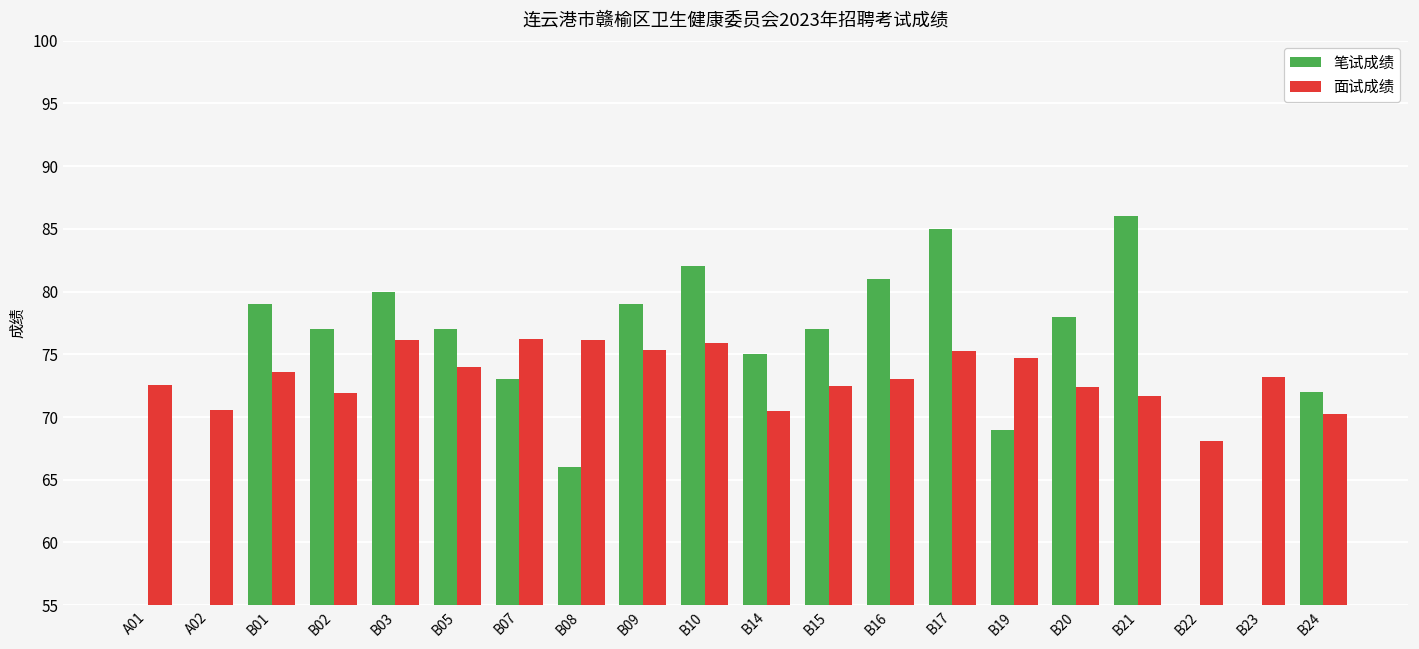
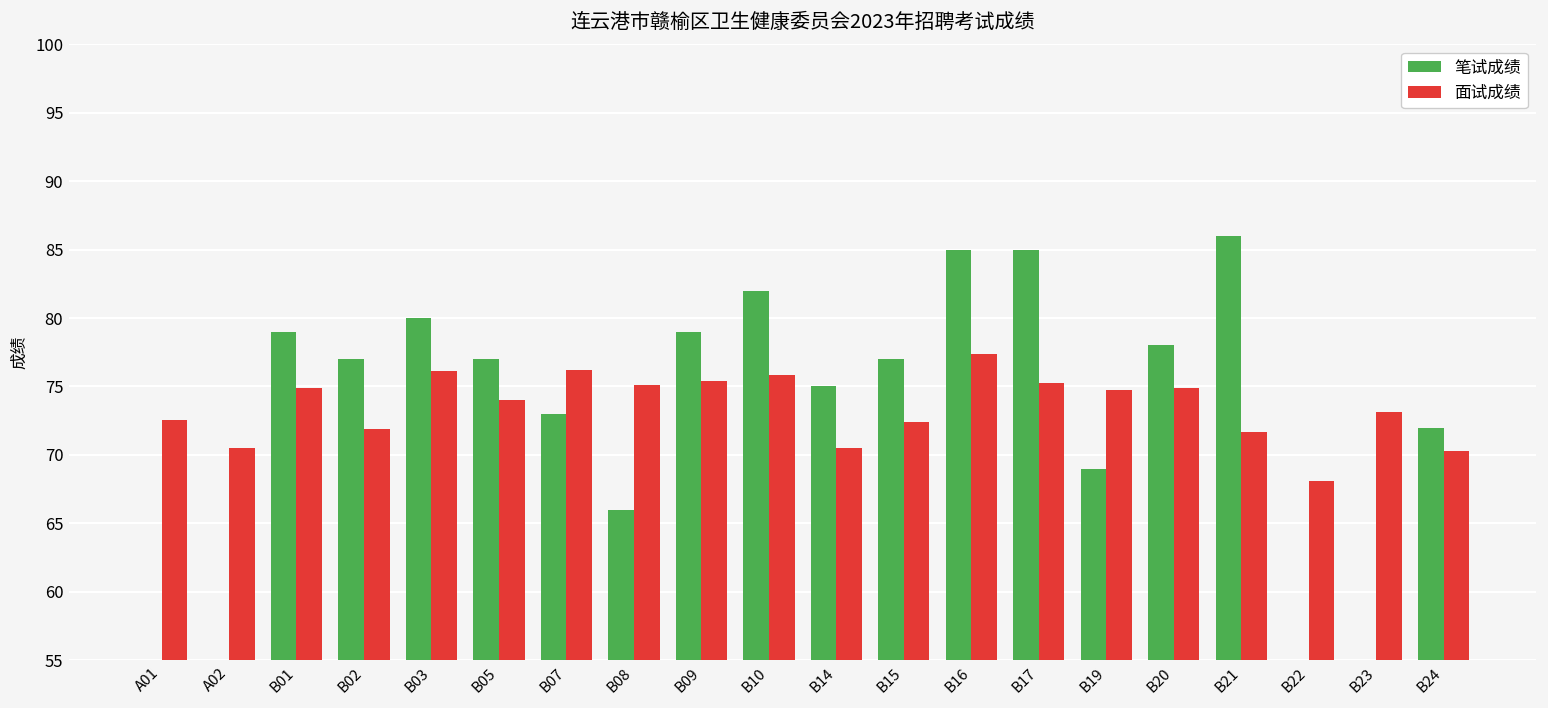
面试成绩, B01: 73.6 -> 74.9
面试成绩, B08: 76.1 -> 75.1
笔试成绩, B16: 81 -> 85
面试成绩, B16: 73.0 -> 77.4
面试成绩, B20: 72.4 -> 74.9
